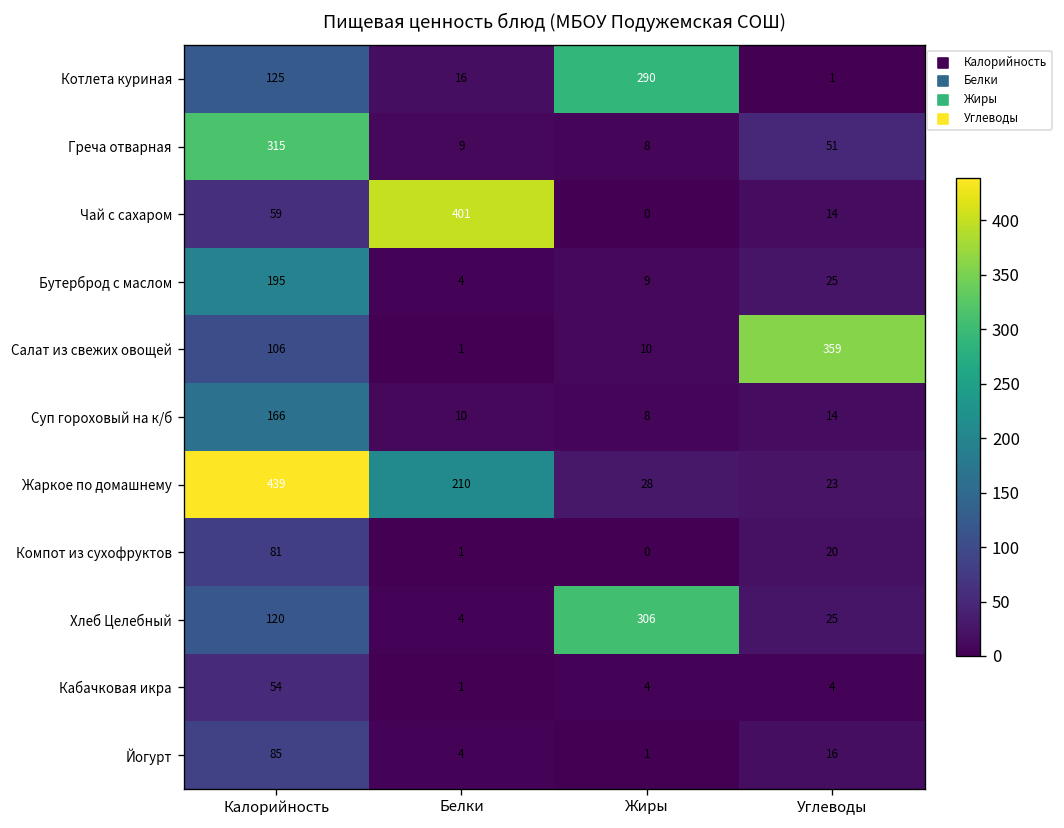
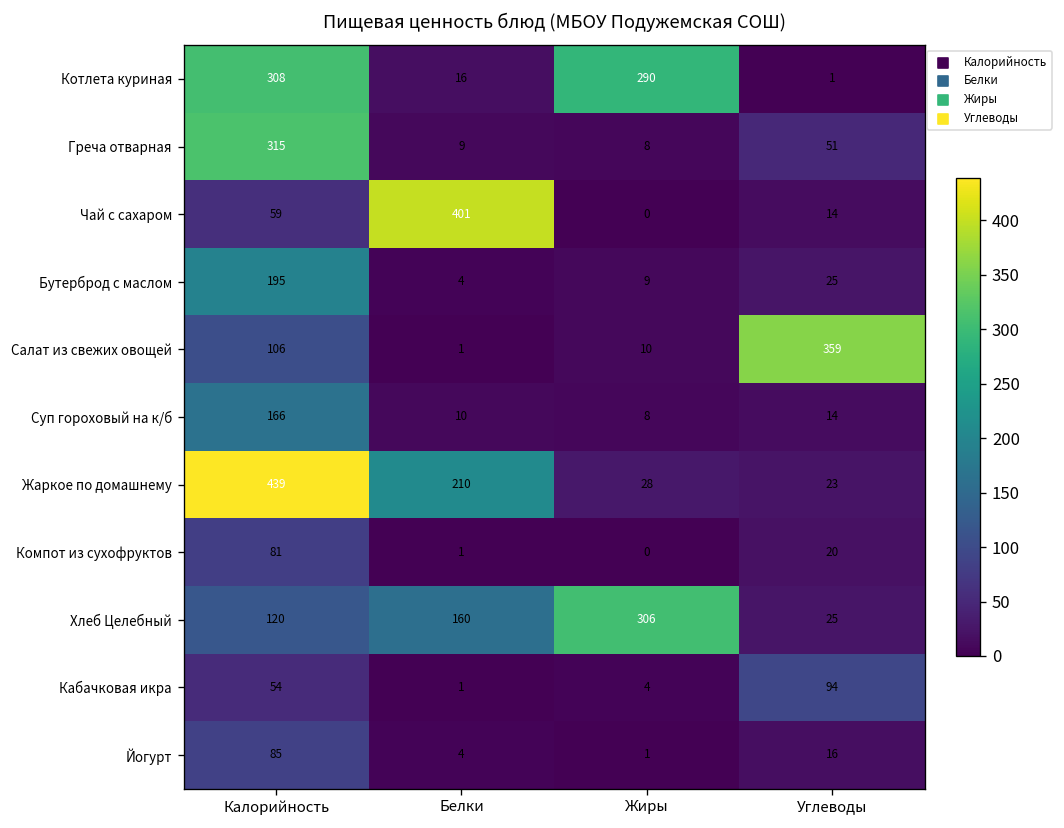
Котлета куриная, Калорийность: 125 -> 308
Хлеб Целебный, Белки: 4 -> 160
Кабачковая икра, Углеводы: 4 -> 94
